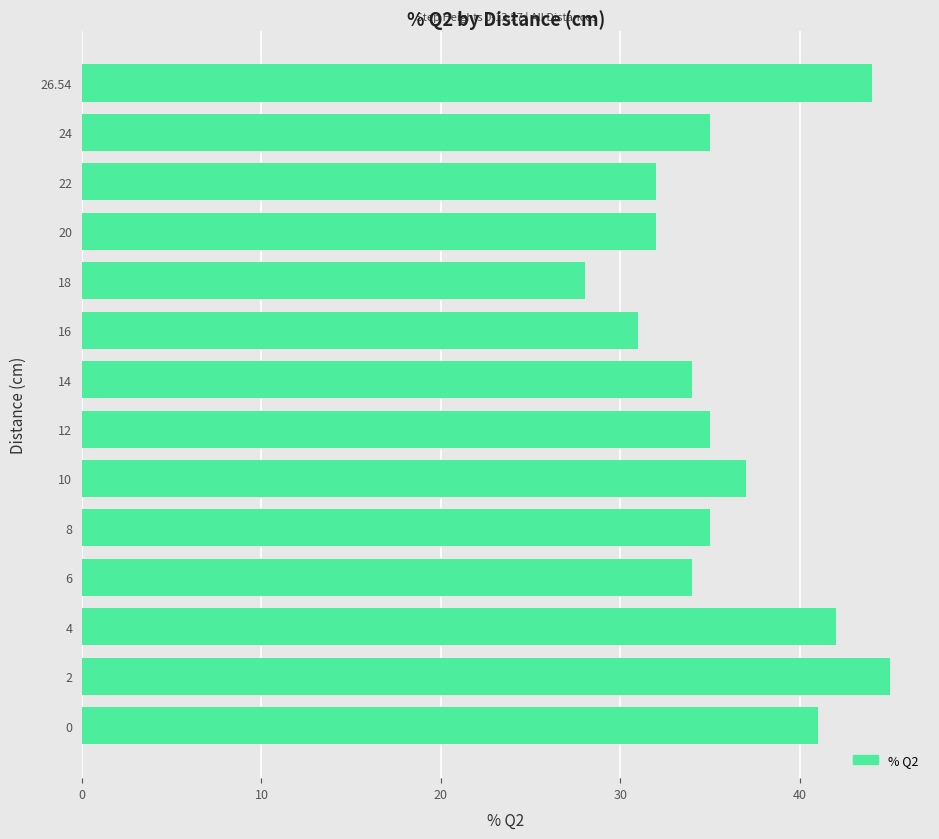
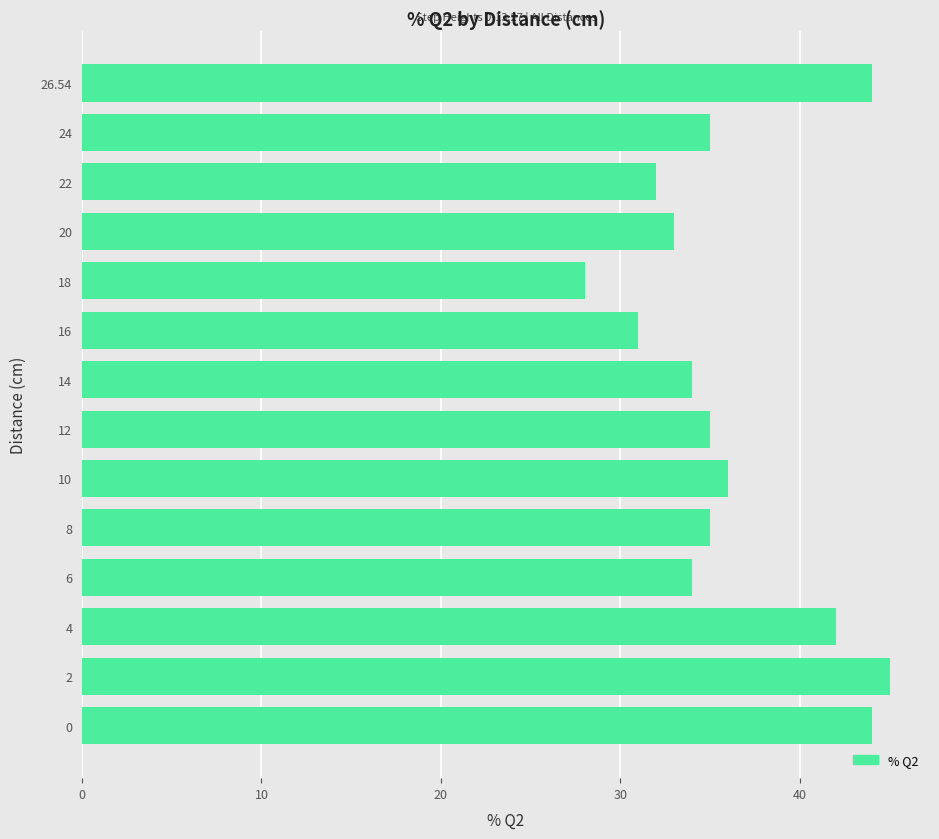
20: 32 -> 33
10: 37 -> 36
0: 41 -> 44
